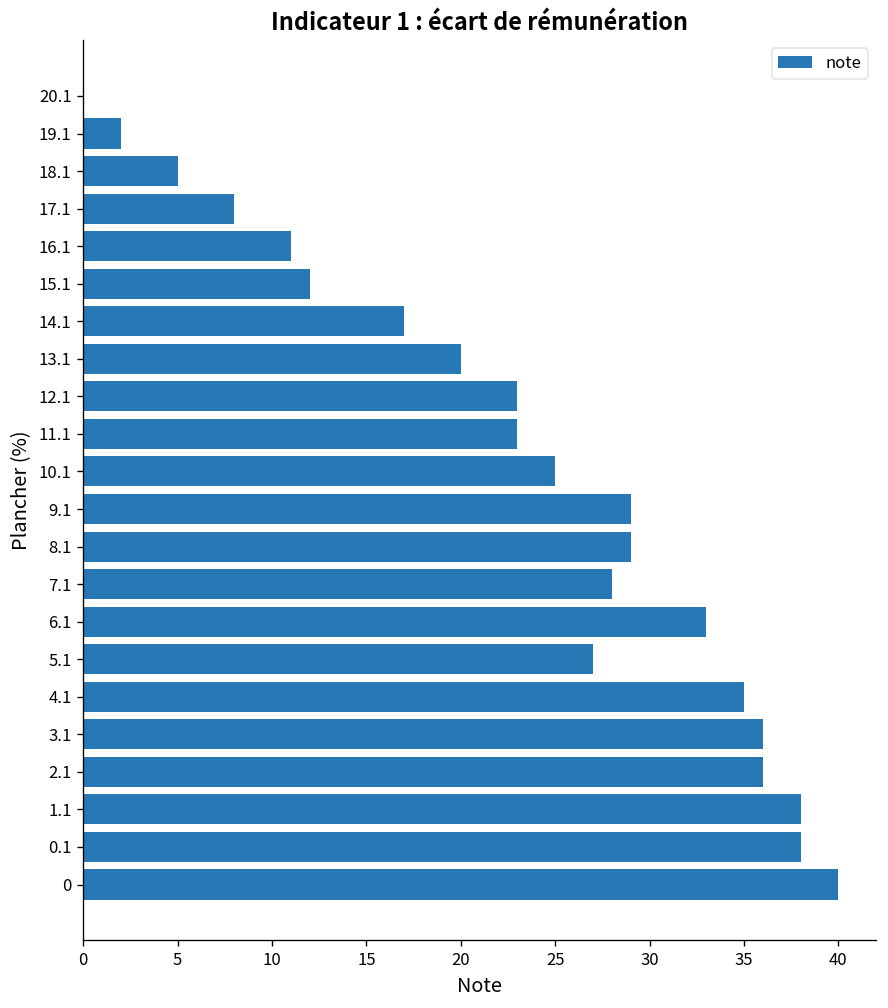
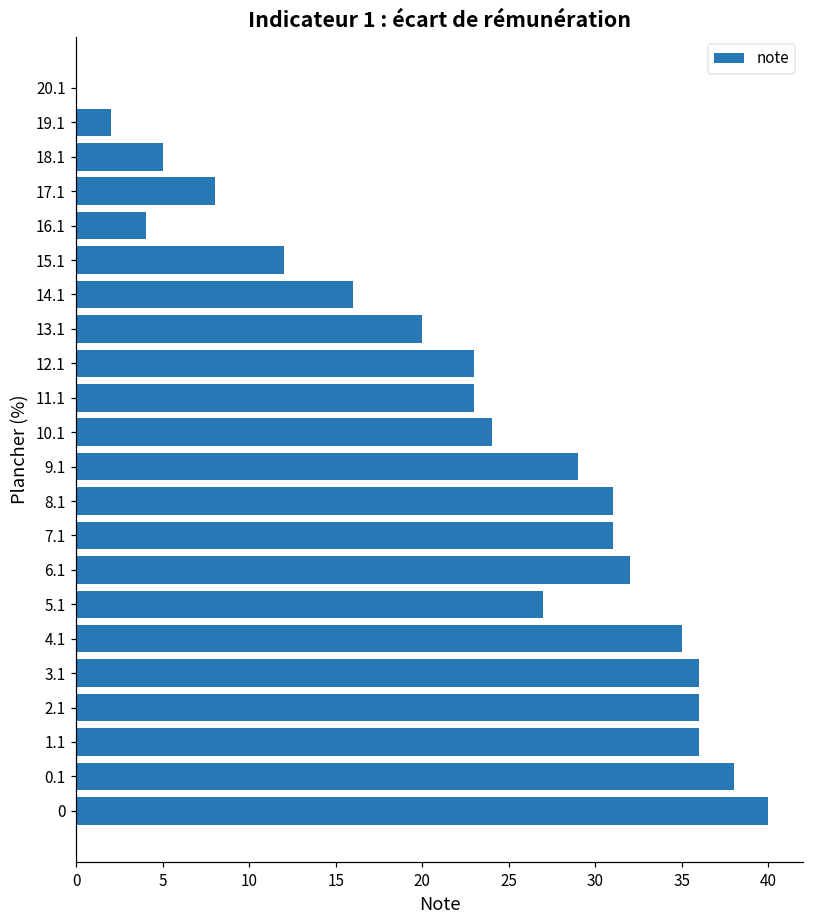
16.1: 11 -> 4
14.1: 17 -> 16
10.1: 25 -> 24
8.1: 29 -> 31
7.1: 28 -> 31
6.1: 33 -> 32
1.1: 38 -> 36
